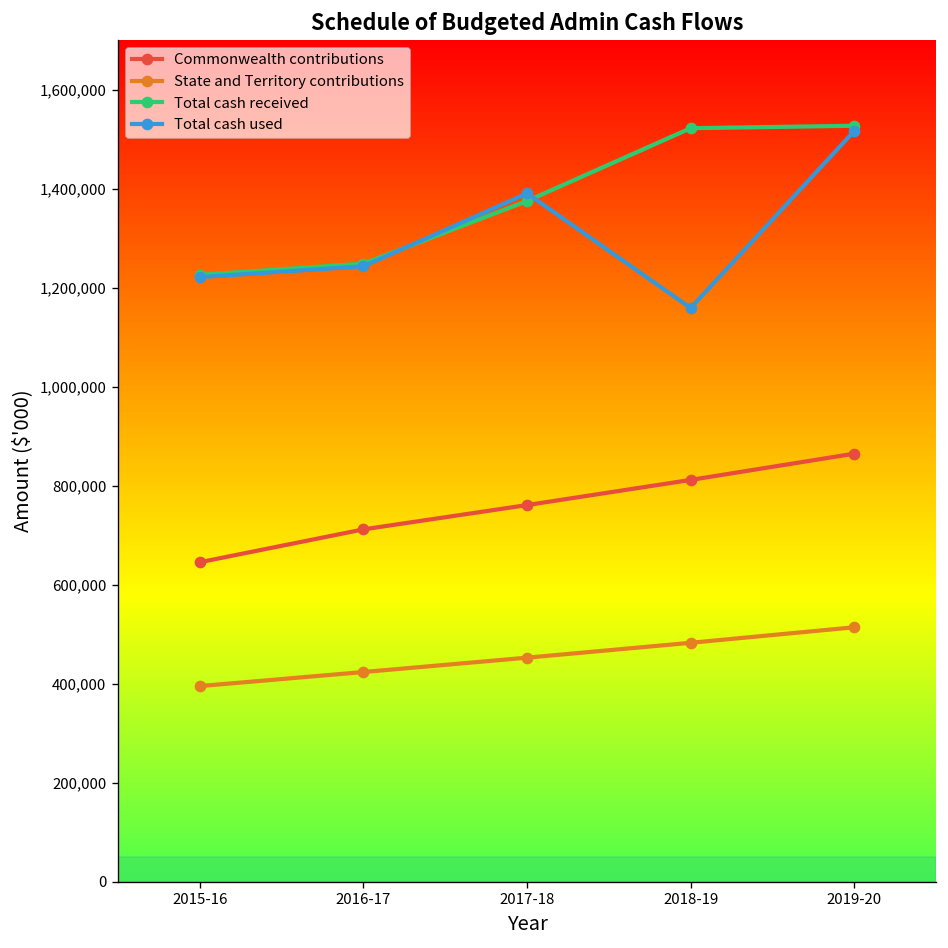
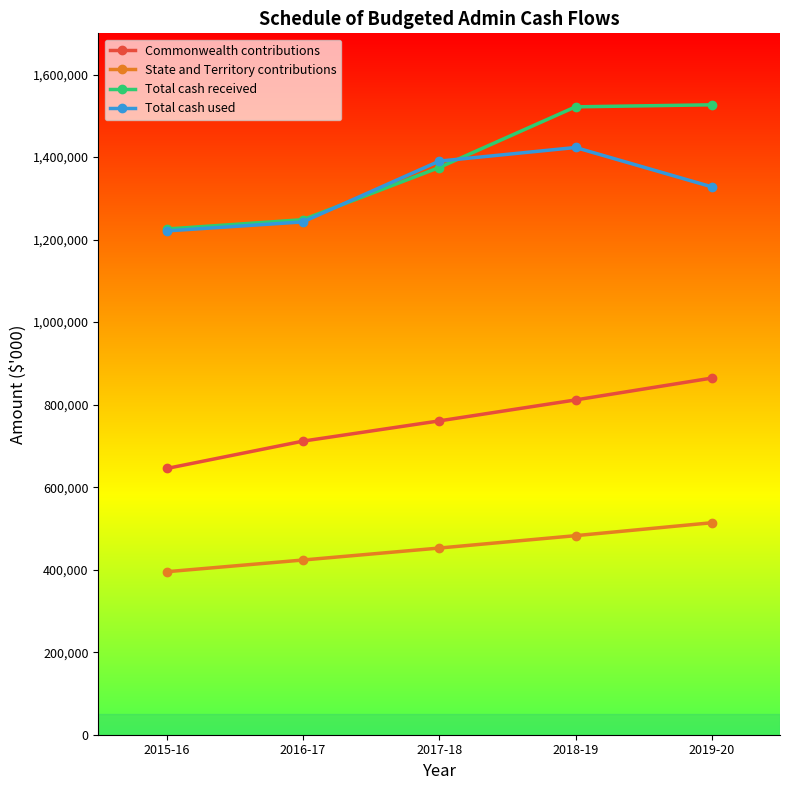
Total cash used, 2018-19: 1,160,000 -> 1,420,000
Total cash used, 2019-20: 1,520,000 -> 1,330,000
